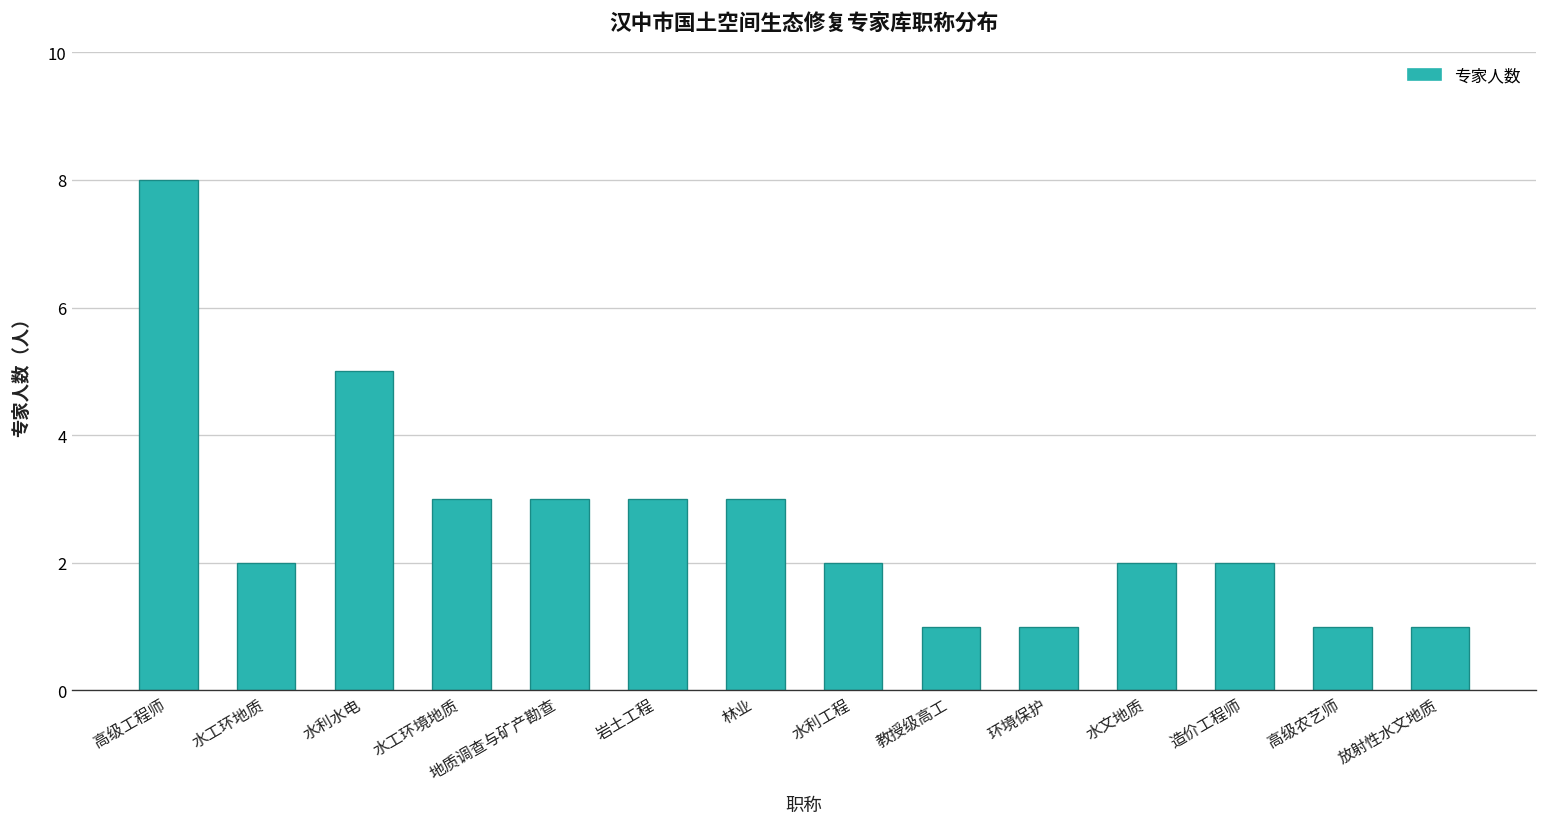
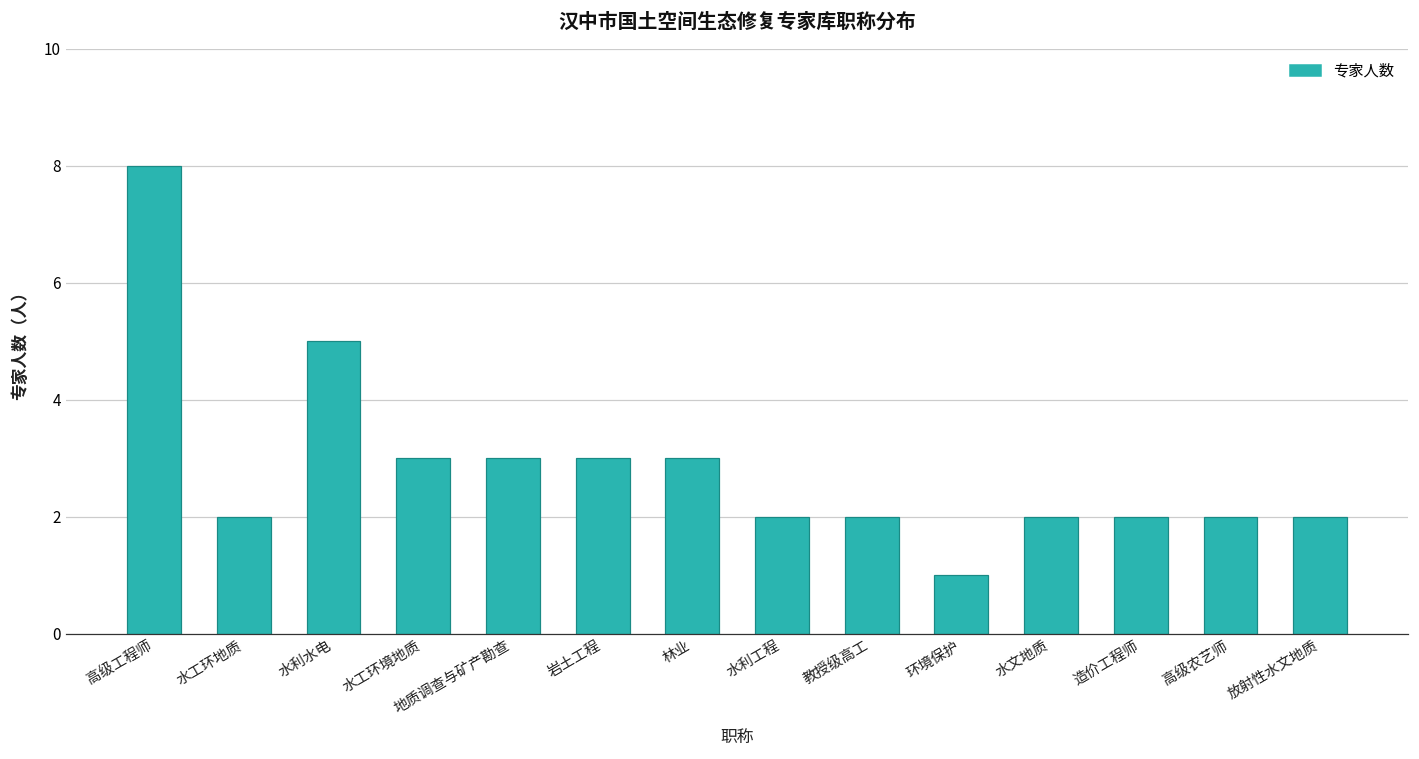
教授级高工: 1 -> 2
高级农艺师: 1 -> 2
放射性水文地质: 1 -> 2
